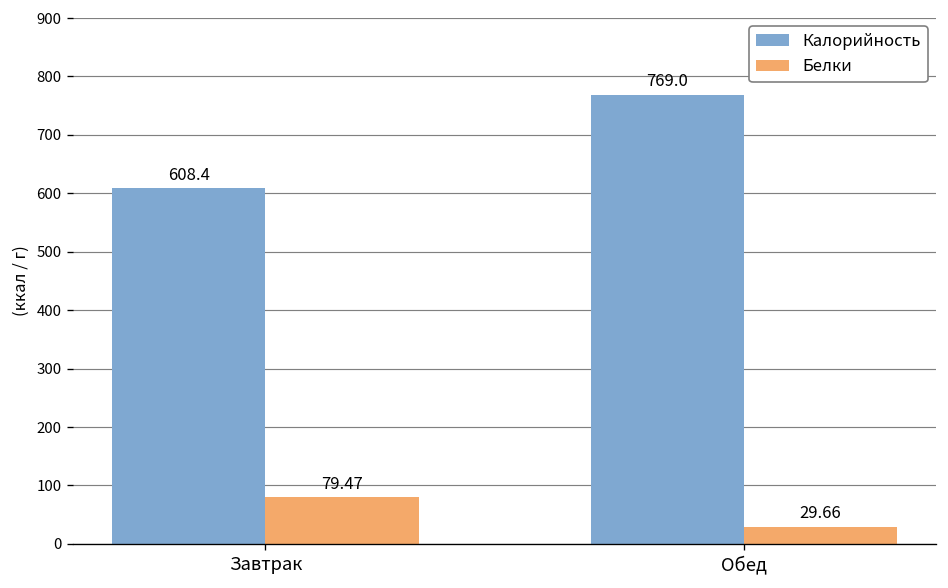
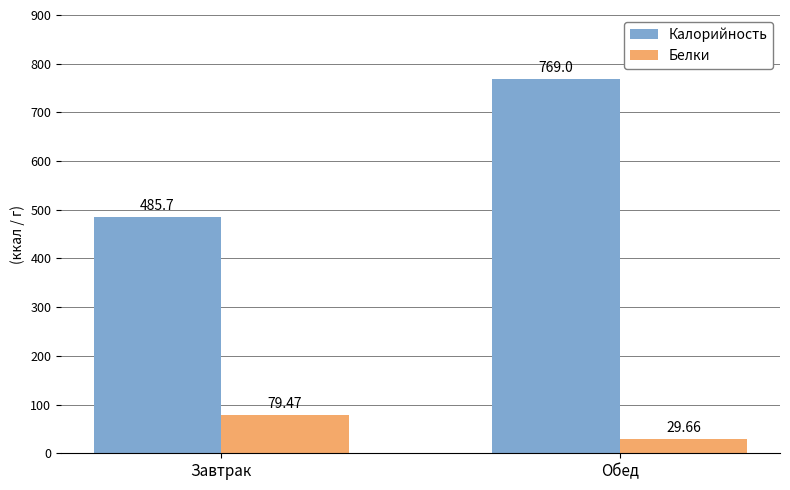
Калорийность, Завтрак: 608.4 -> 485.7
